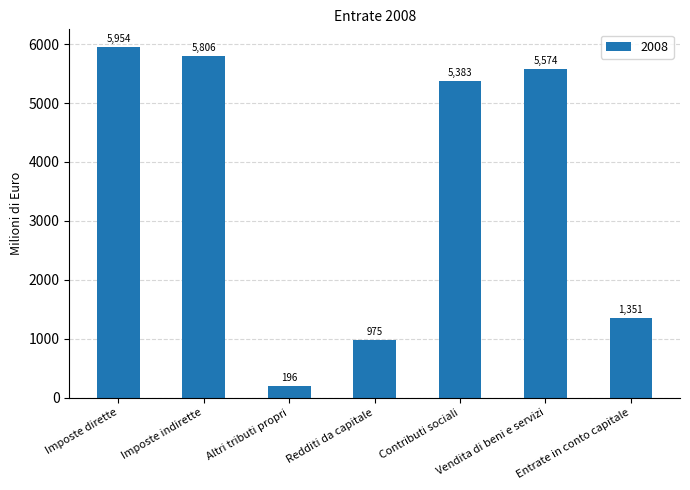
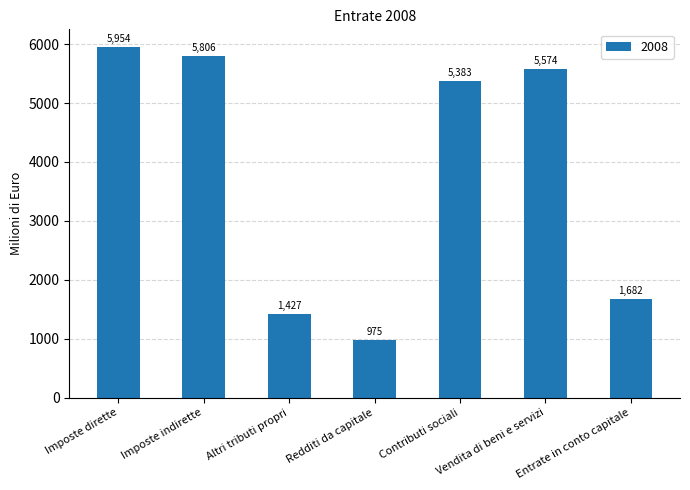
Altri tributi propri: 196 -> 1,427
Entrate in conto capitale: 1,351 -> 1,682
